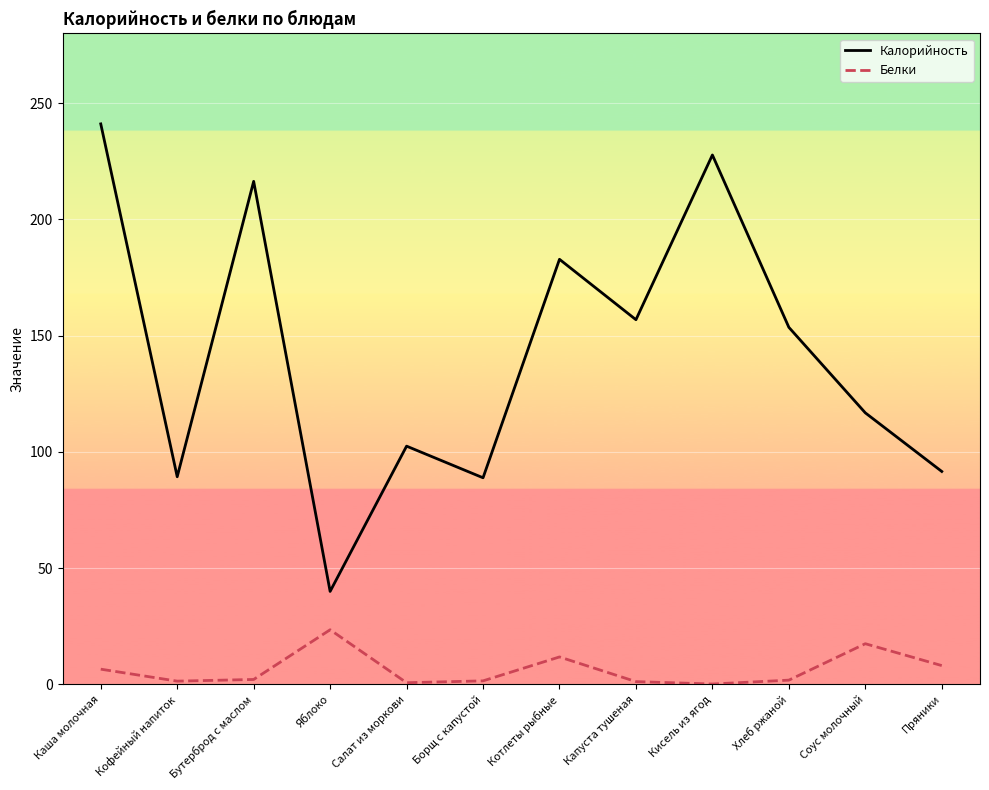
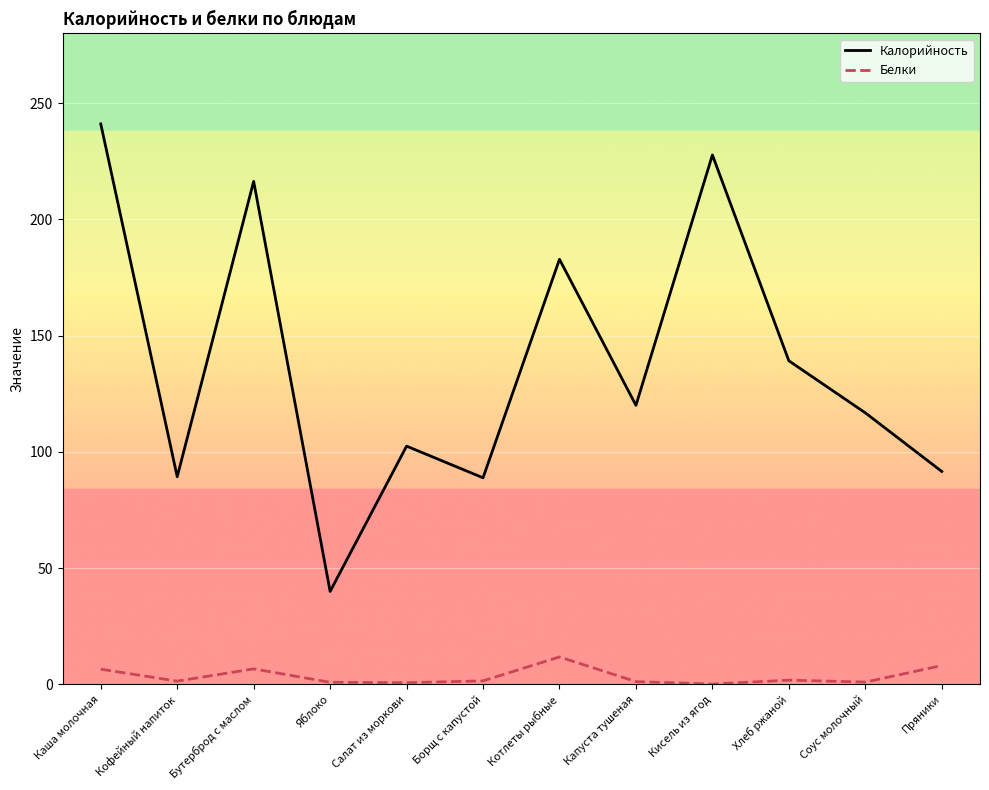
Белки, Бутерброд с маслом: 2 -> 7
Белки, Яблоко: 24 -> 1
Калорийность, Капуста тушеная: 157 -> 120
Калорийность, Хлеб ржаной: 154 -> 139
Белки, Соус молочный: 18 -> 1
